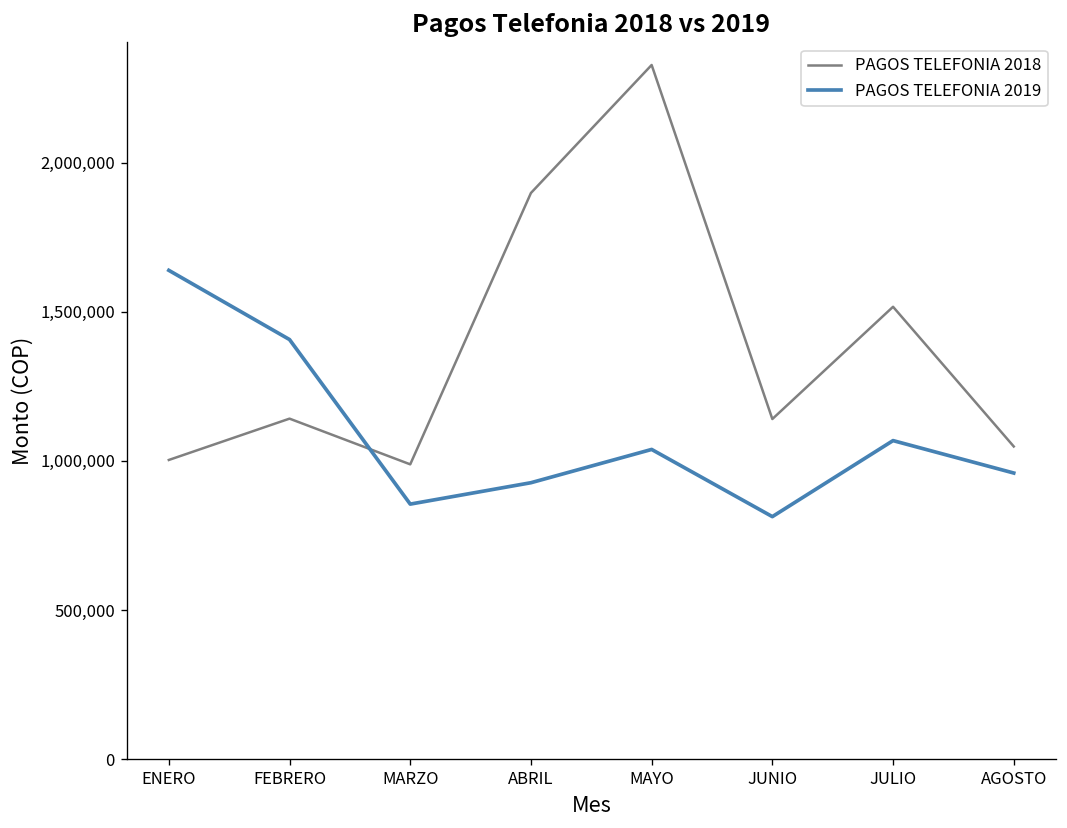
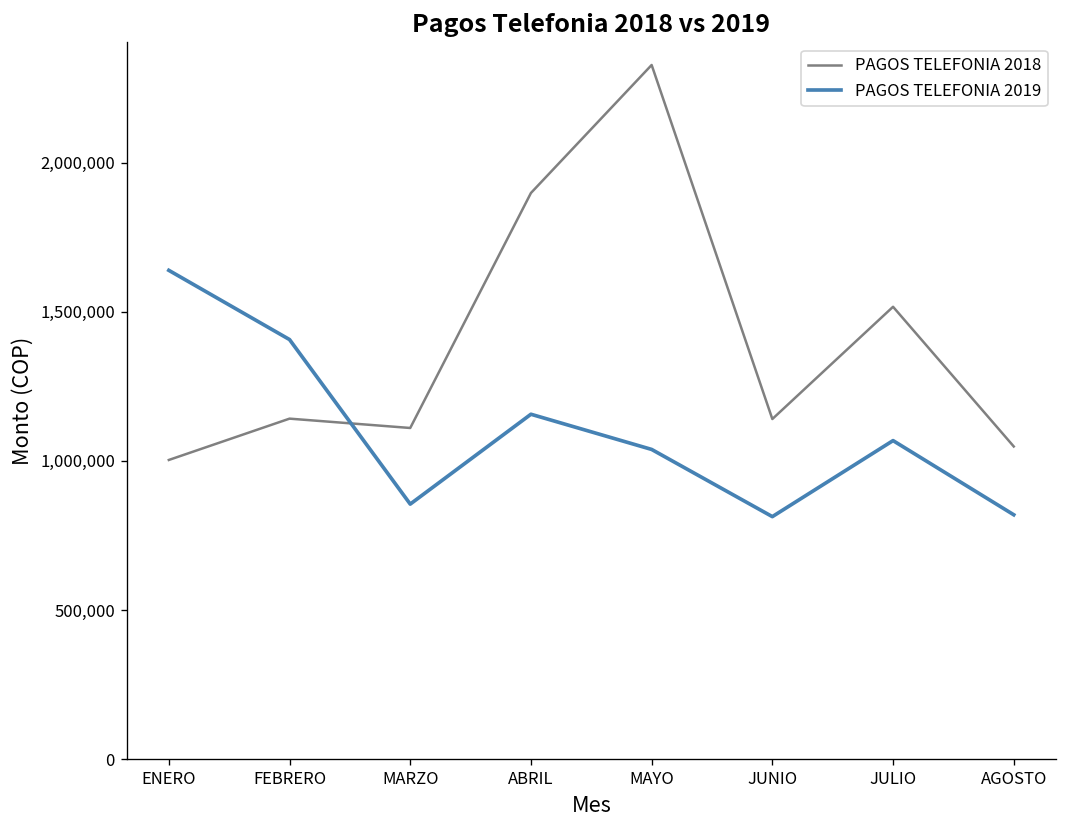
PAGOS TELEFONIA 2018, MARZO: 990,000 -> 1,110,000
PAGOS TELEFONIA 2019, ABRIL: 930,000 -> 1,160,000
PAGOS TELEFONIA 2019, AGOSTO: 960,000 -> 820,000
